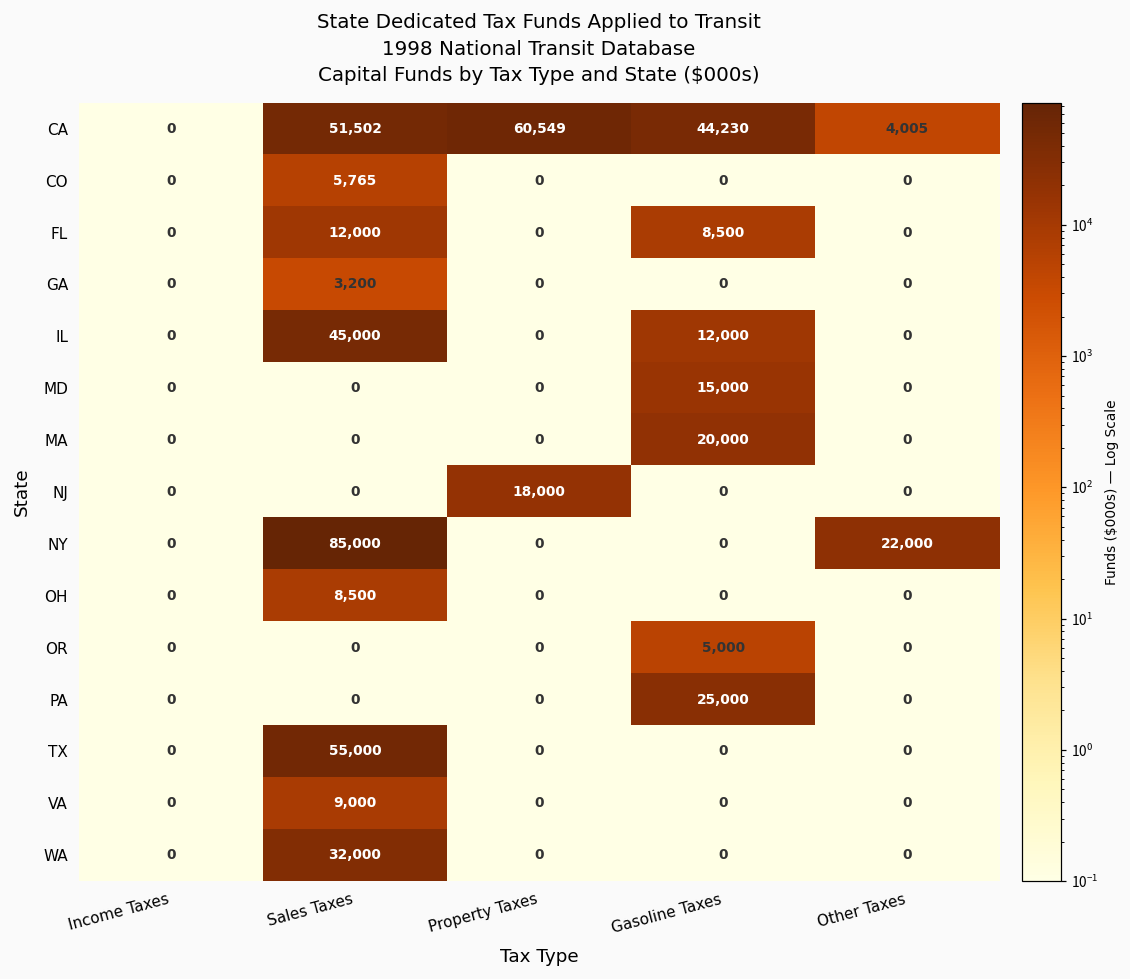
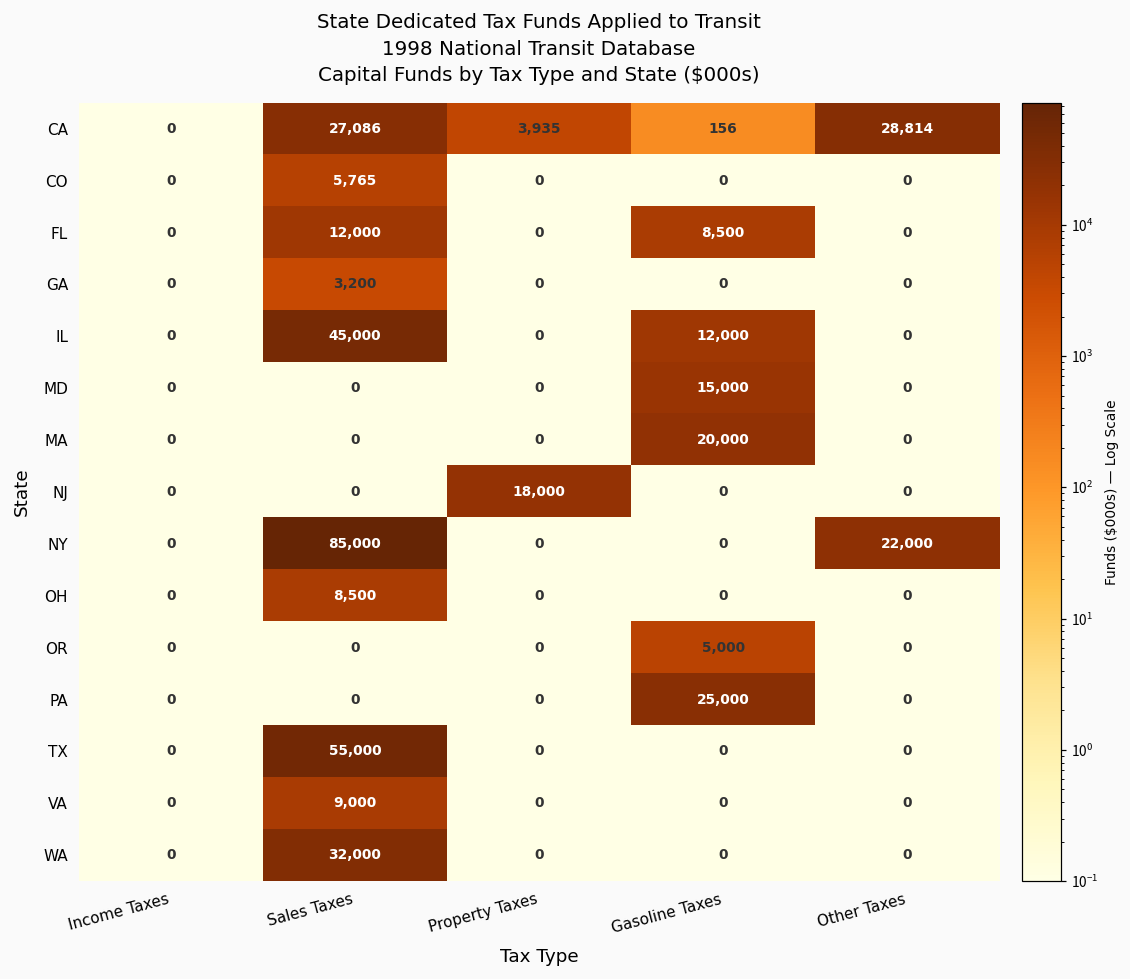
CA, Sales Taxes: 51,502 -> 27,086
CA, Property Taxes: 60,549 -> 3,935
CA, Gasoline Taxes: 44,230 -> 156
CA, Other Taxes: 4,005 -> 28,814
